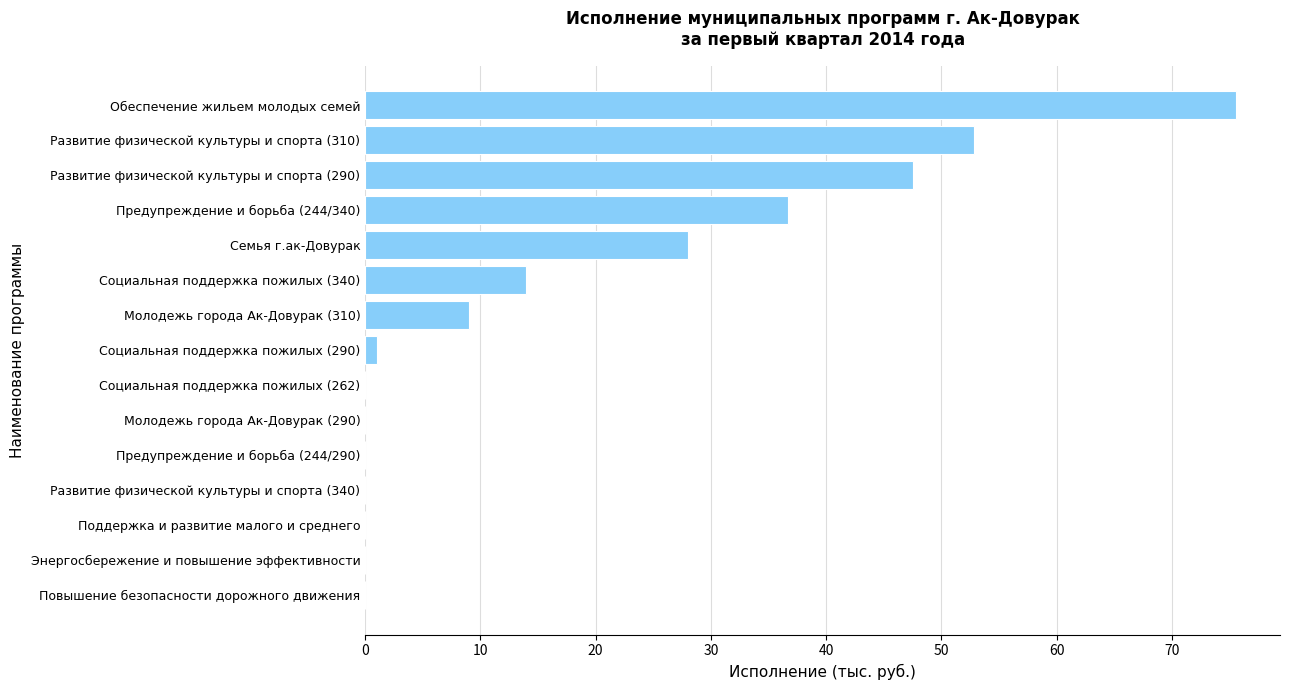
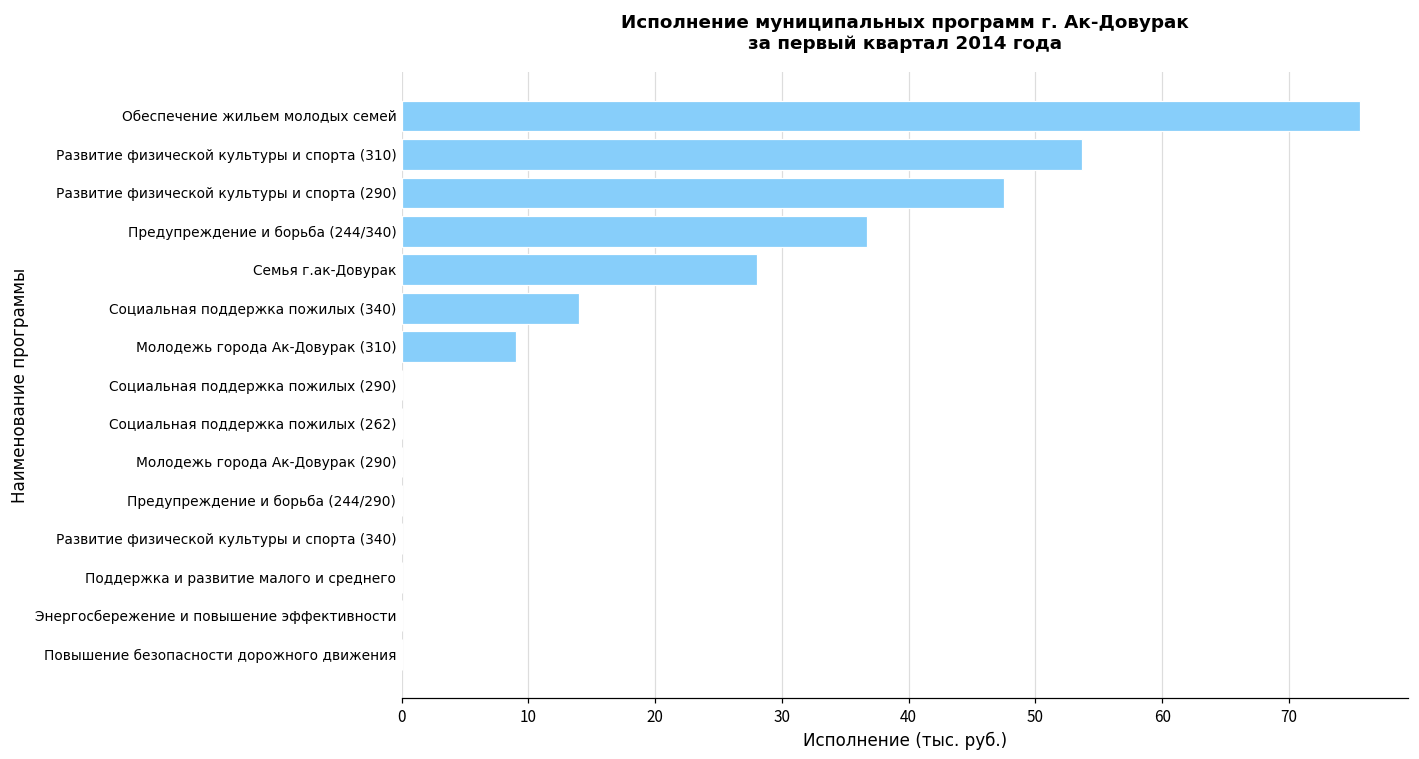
Развитие физической культуры и спорта (310): 52.8 -> 53.7
Социальная поддержка пожилых (290): 1 -> 0
